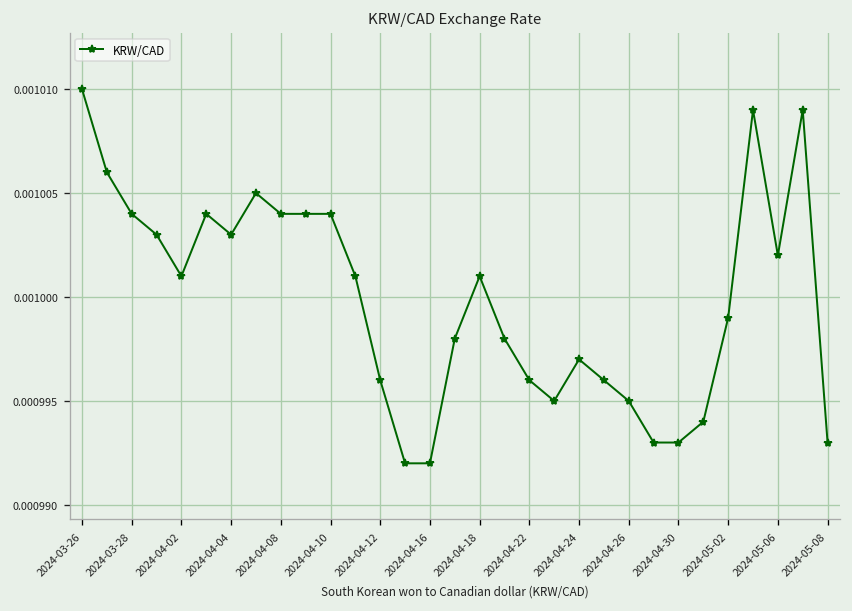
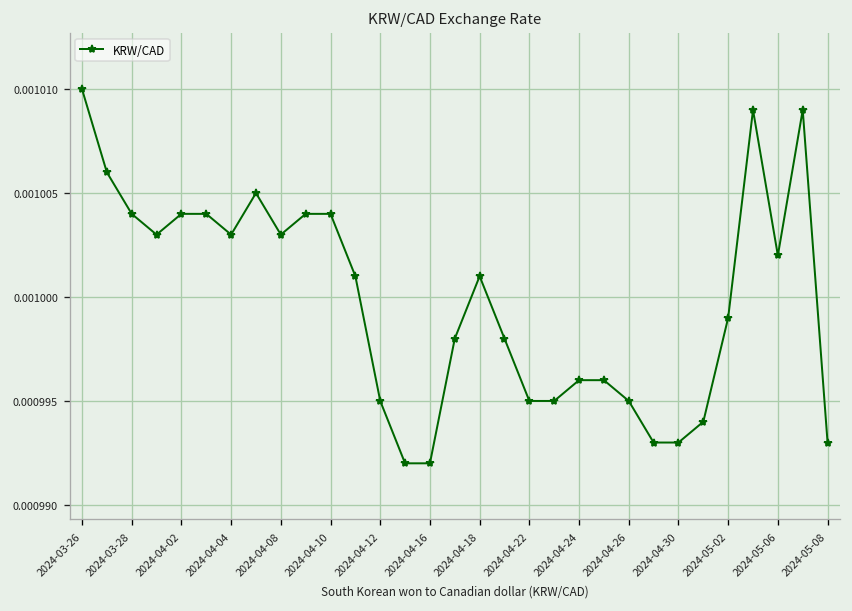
2024-04-02: 0.001001 -> 0.001004
2024-04-08: 0.001004 -> 0.001003
2024-04-12: 0.000996 -> 0.000995
2024-04-22: 0.000996 -> 0.000995
2024-04-24: 0.000997 -> 0.000996
